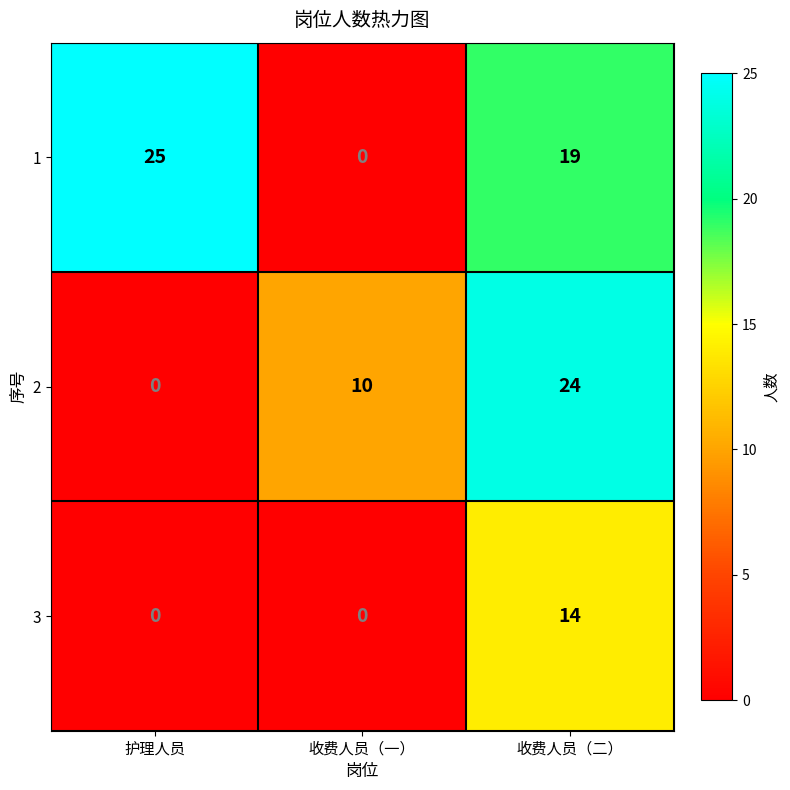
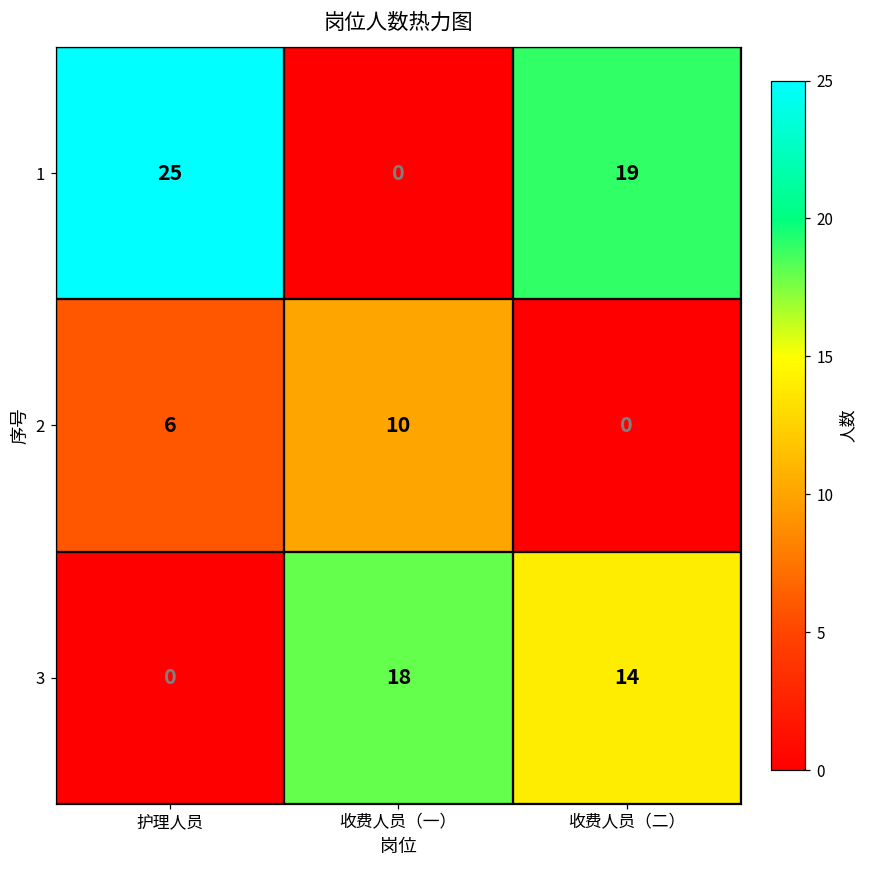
2, 护理人员: 0 -> 6
2, 收费人员（二）: 24 -> 0
3, 收费人员（一）: 0 -> 18
